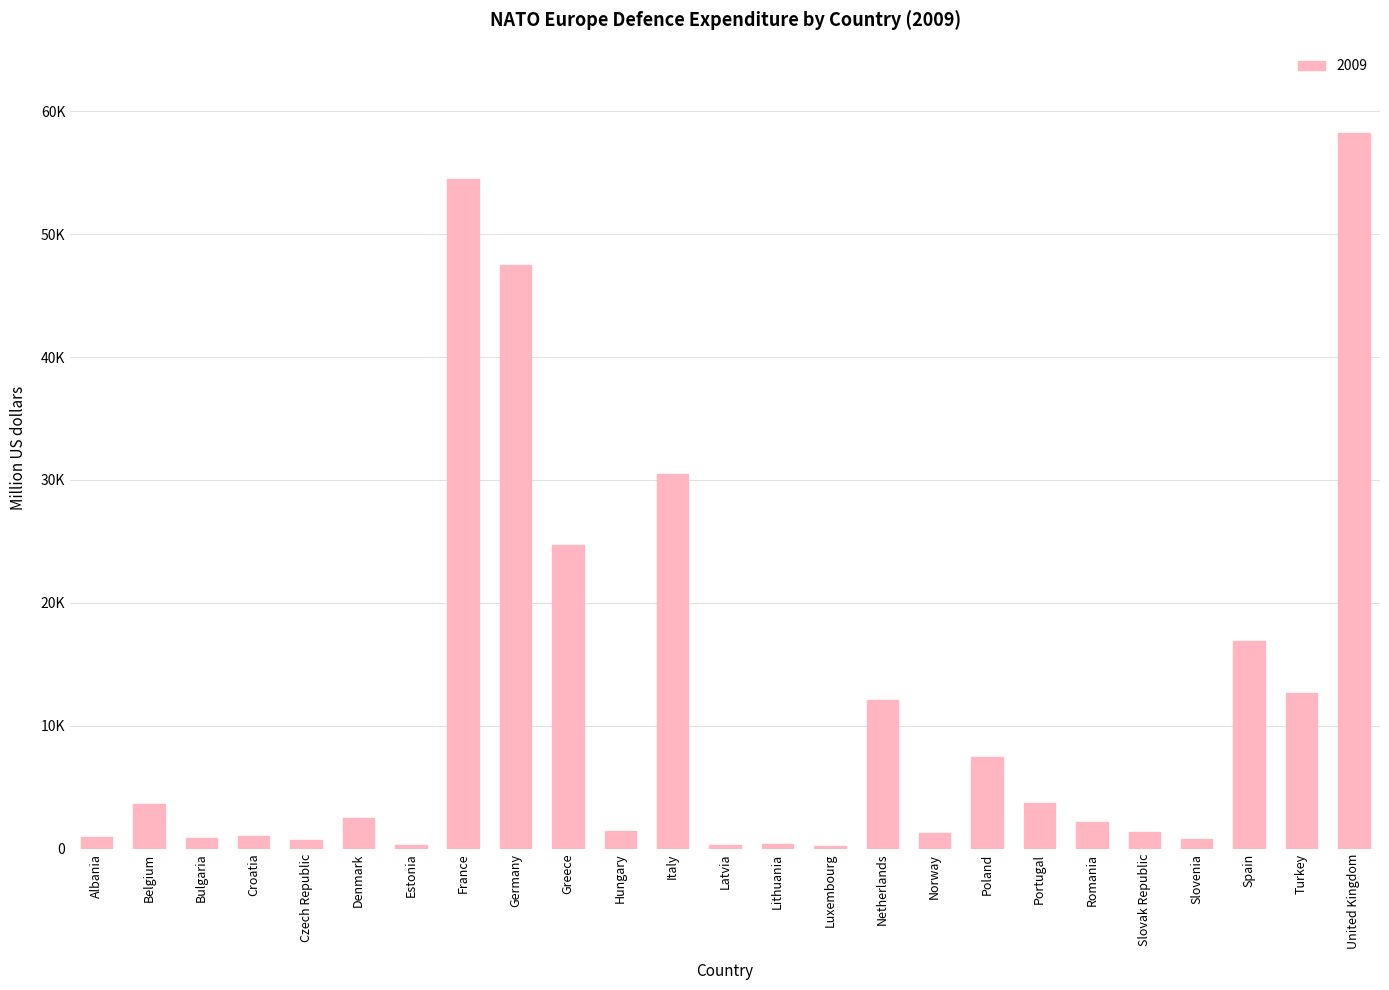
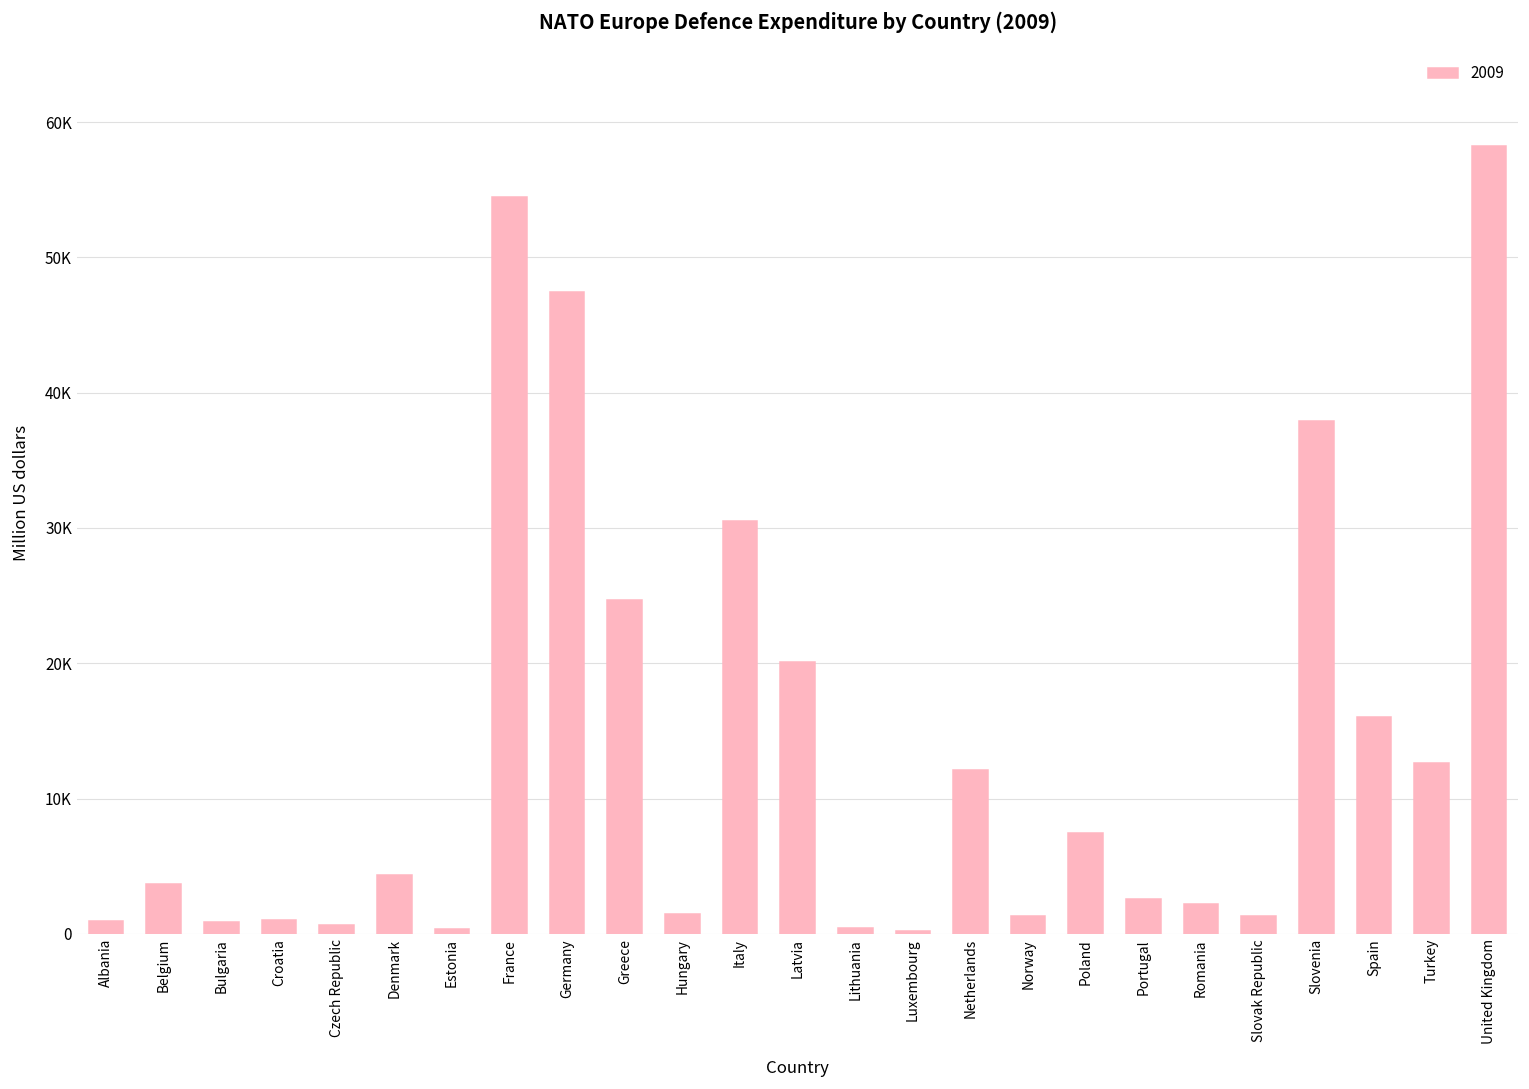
Denmark: 2500 -> 4300
Latvia: 300 -> 20100
Portugal: 3700 -> 2600
Slovenia: 800 -> 37900
Spain: 16900 -> 16100
